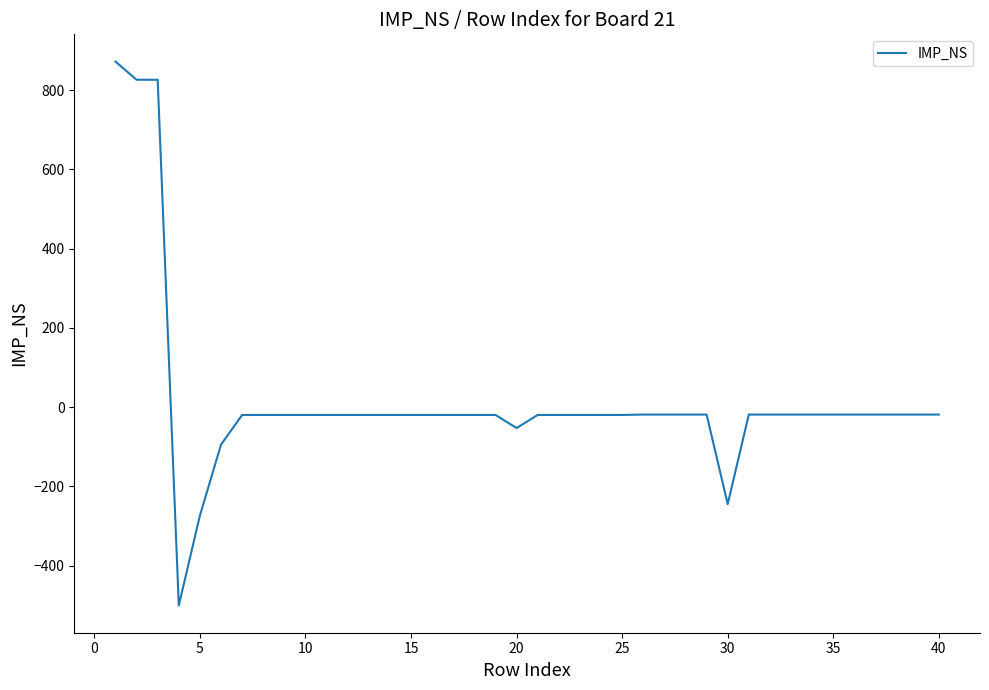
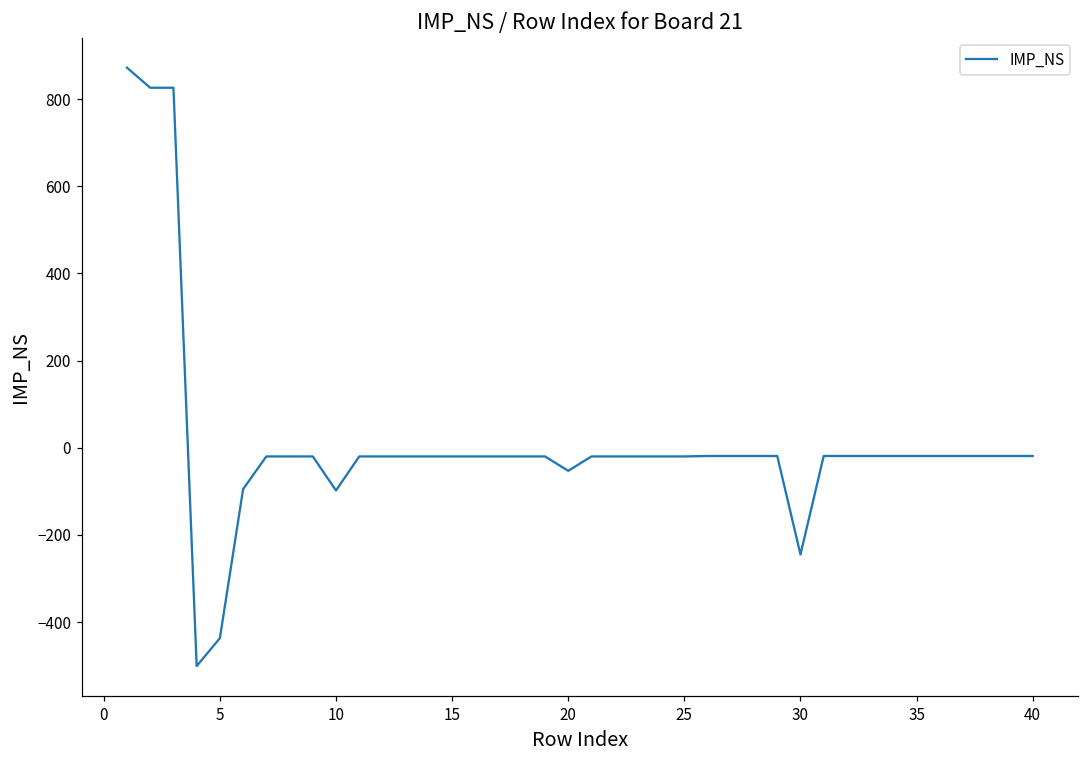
5: -270 -> -440
10: -20 -> -100
